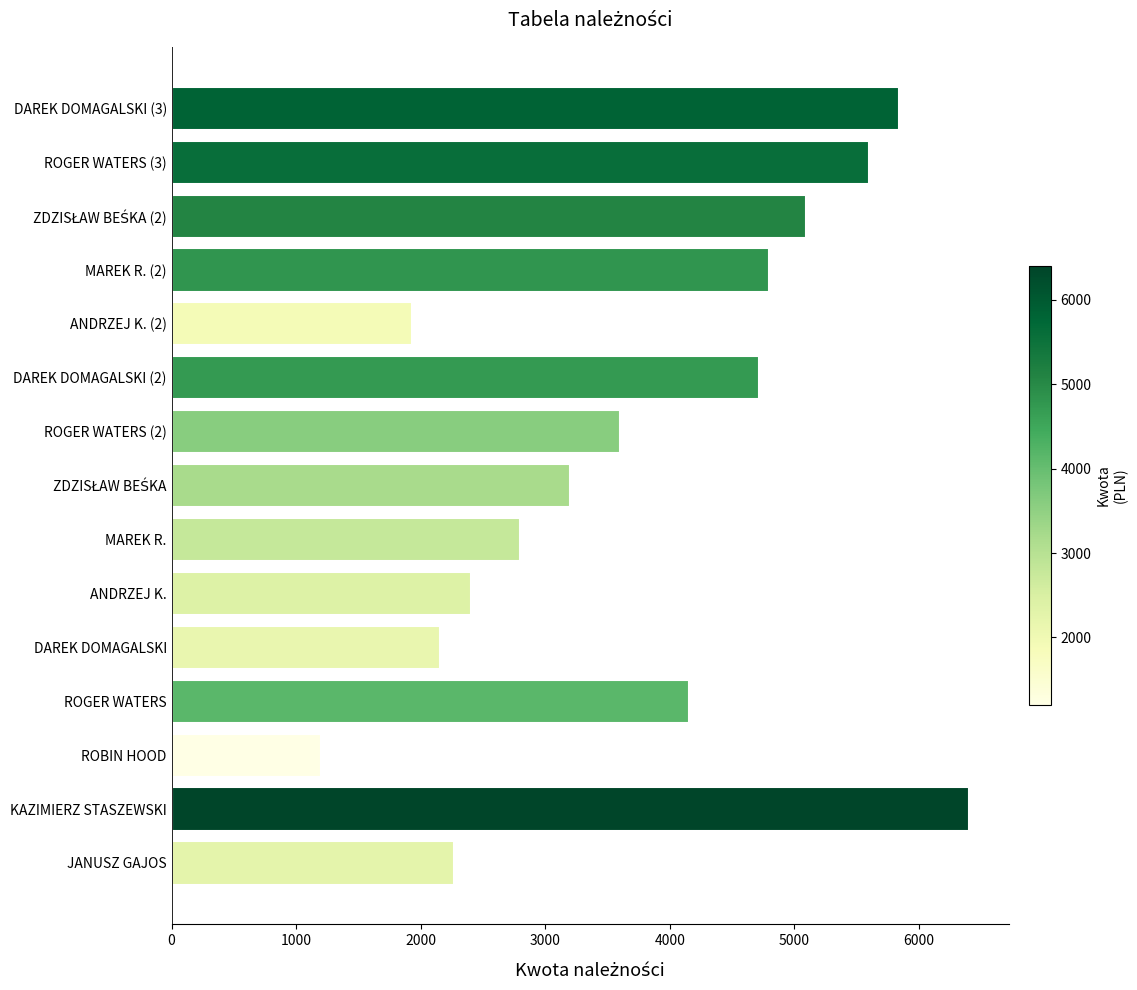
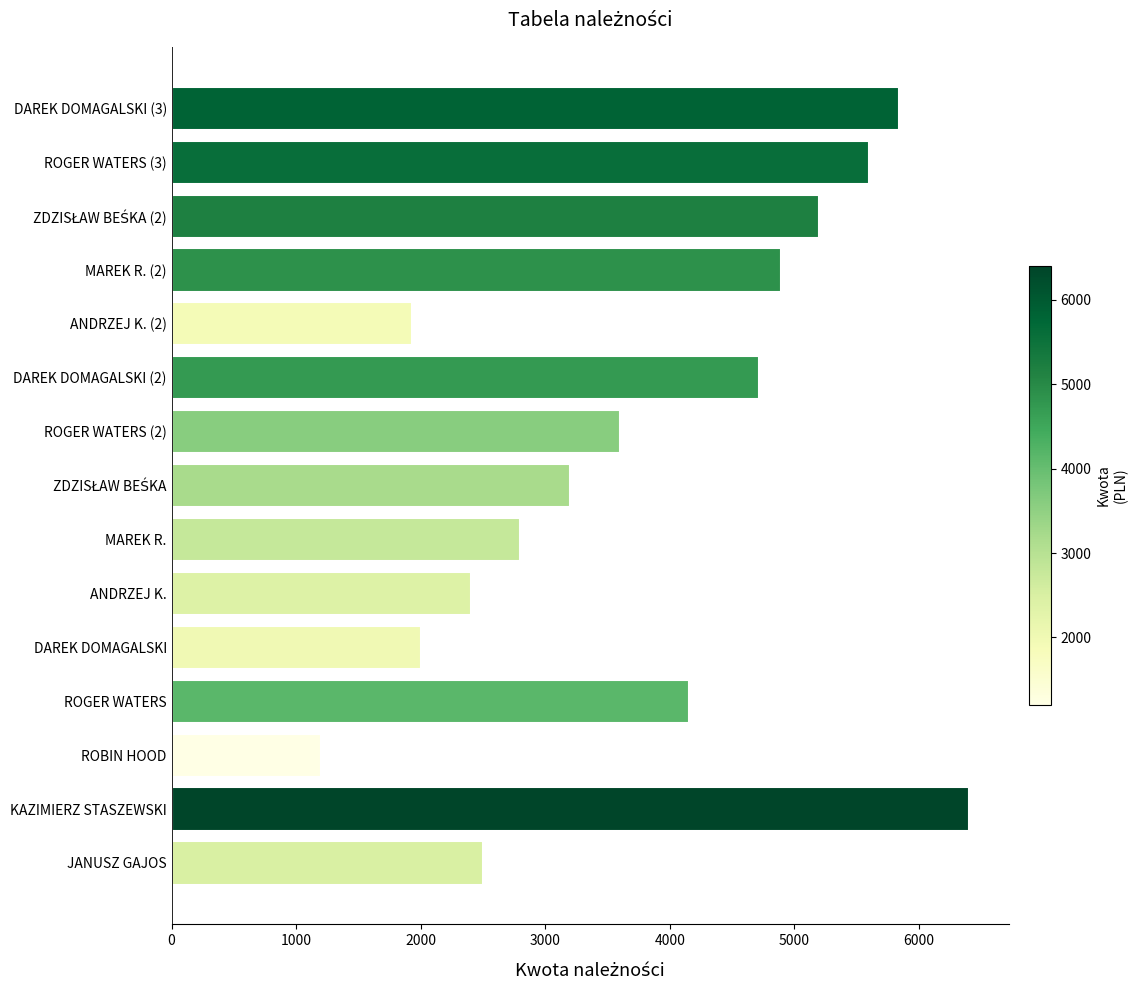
ZDZISŁAW BEŚKA (2): 5100 -> 5200
MAREK R. (2): 4800 -> 4890
DAREK DOMAGALSKI: 2160 -> 2000
JANUSZ GAJOS: 2270 -> 2500
